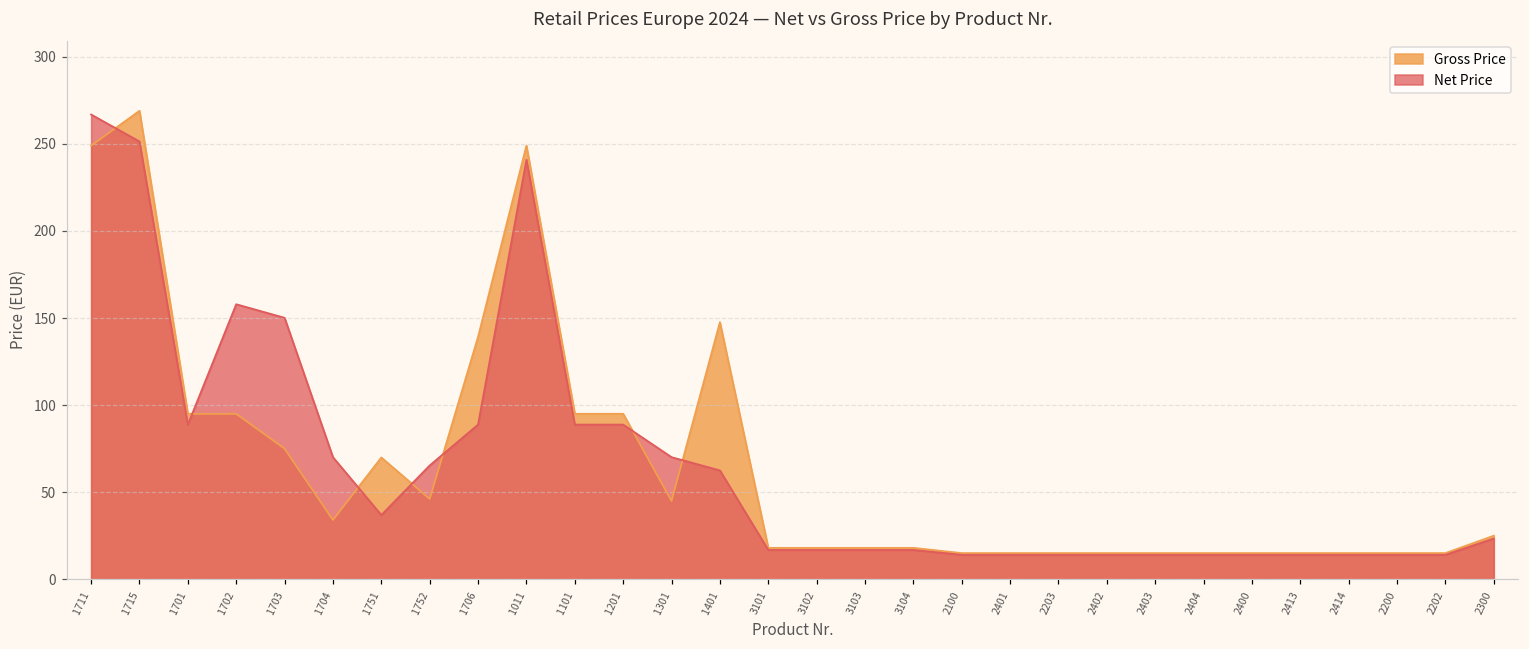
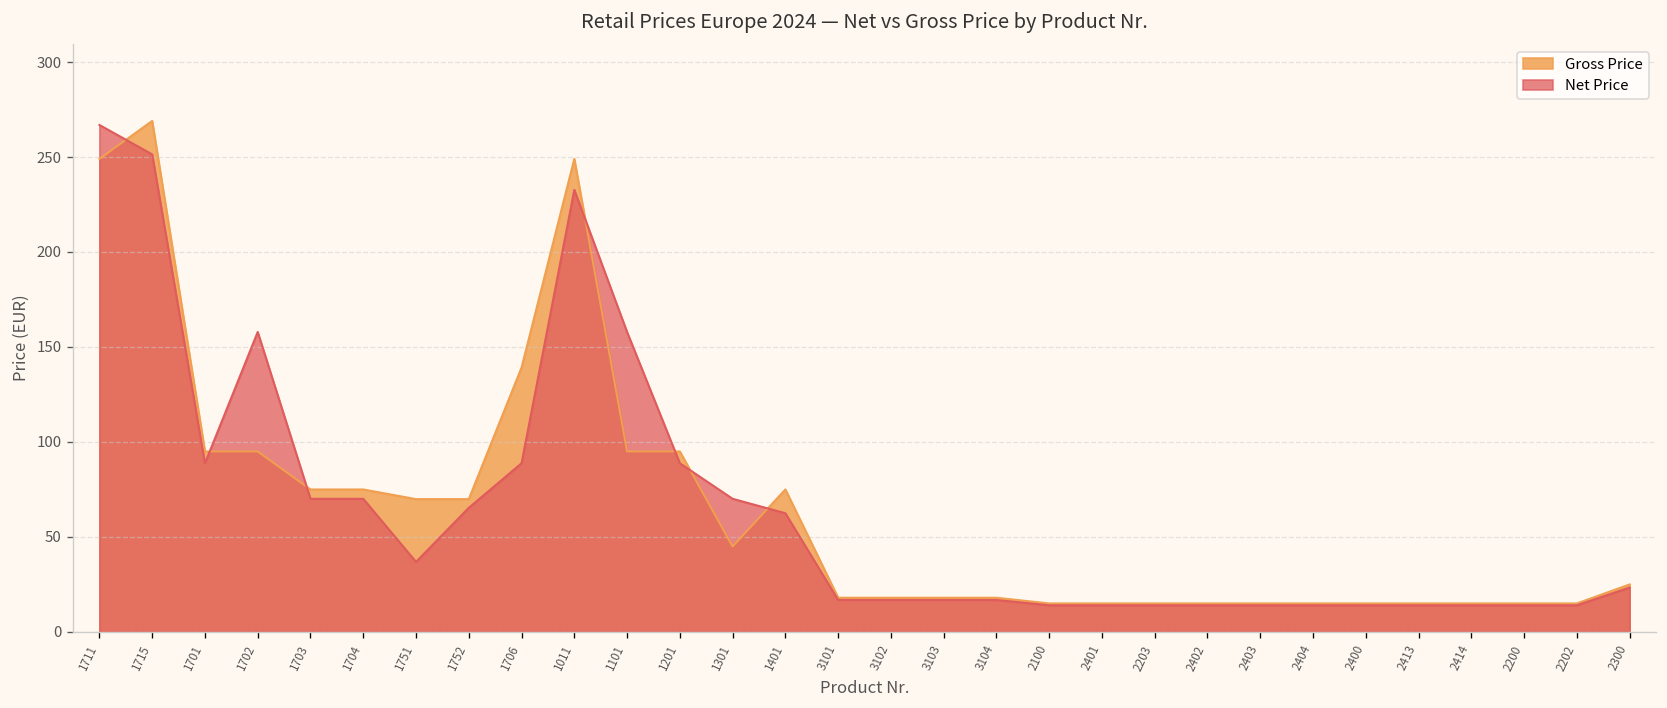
Net Price, 1703: 150 -> 70
Gross Price, 1704: 34 -> 75
Gross Price, 1752: 46 -> 70
Net Price, 1011: 241 -> 233
Net Price, 1101: 89 -> 158
Gross Price, 1401: 148 -> 75
